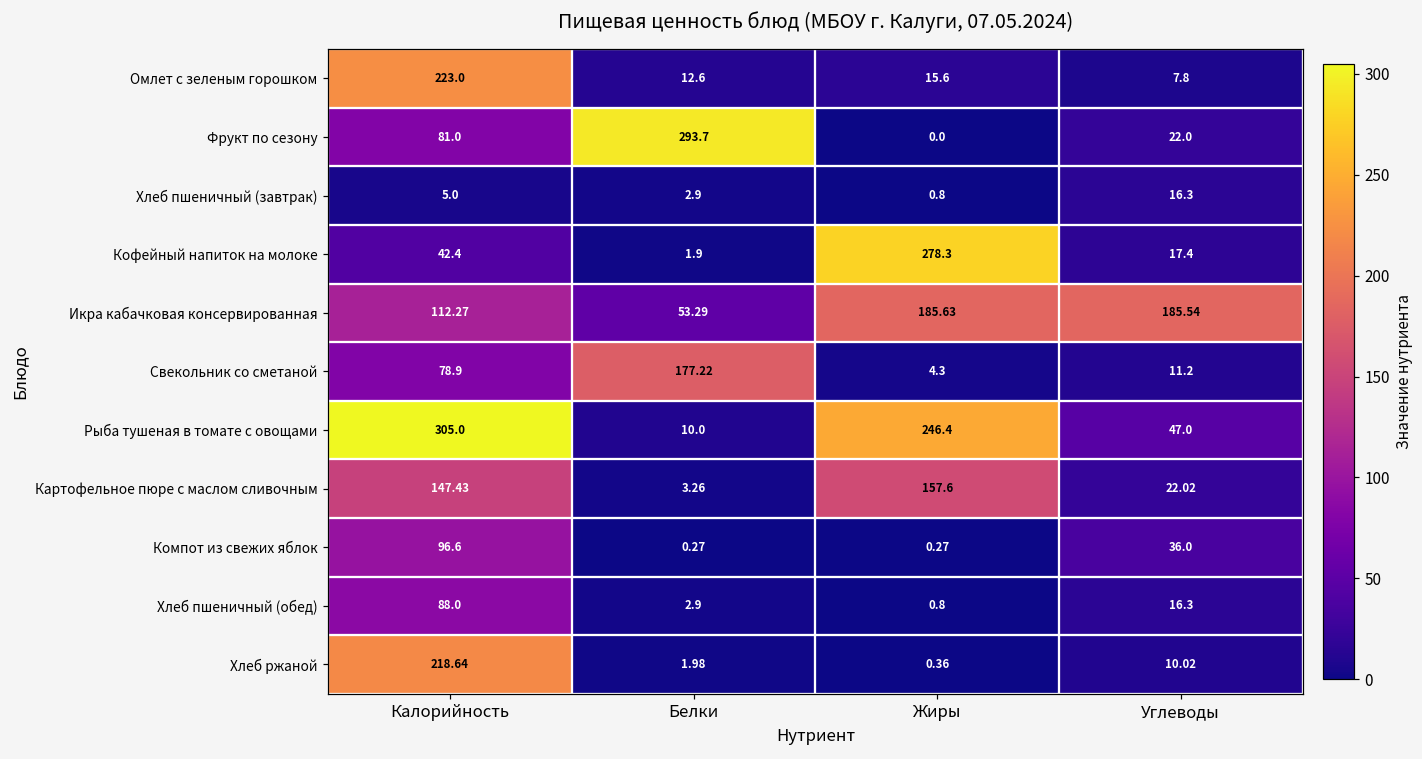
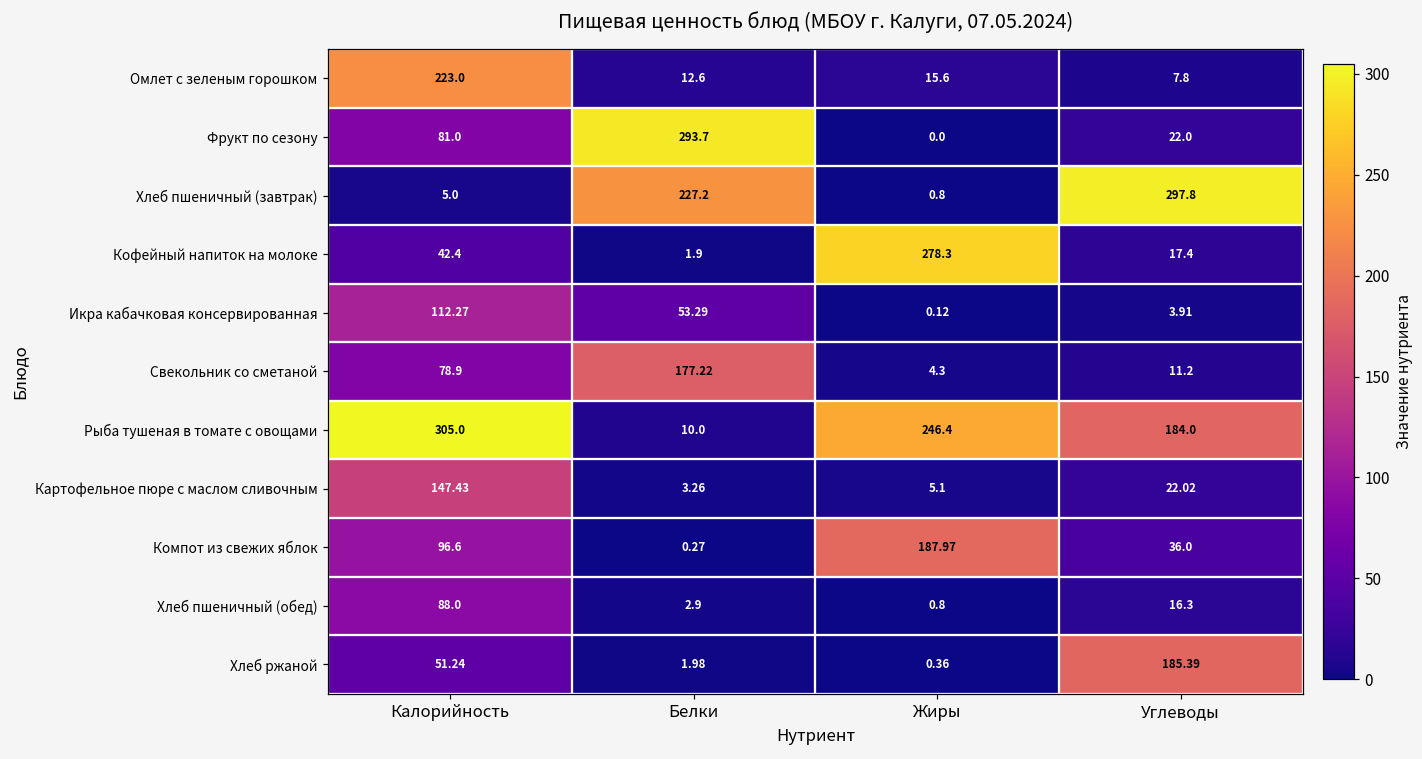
Хлеб пшеничный (завтрак), Белки: 2.9 -> 227.2
Хлеб пшеничный (завтрак), Углеводы: 16.3 -> 297.8
Икра кабачковая консервированная, Жиры: 185.63 -> 0.12
Икра кабачковая консервированная, Углеводы: 185.54 -> 3.91
Рыба тушеная в томате с овощами, Углеводы: 47.0 -> 184.0
Картофельное пюре с маслом сливочным, Жиры: 157.6 -> 5.1
Компот из свежих яблок, Жиры: 0.27 -> 187.97
Хлеб ржаной, Калорийность: 218.64 -> 51.24
Хлеб ржаной, Углеводы: 10.02 -> 185.39
